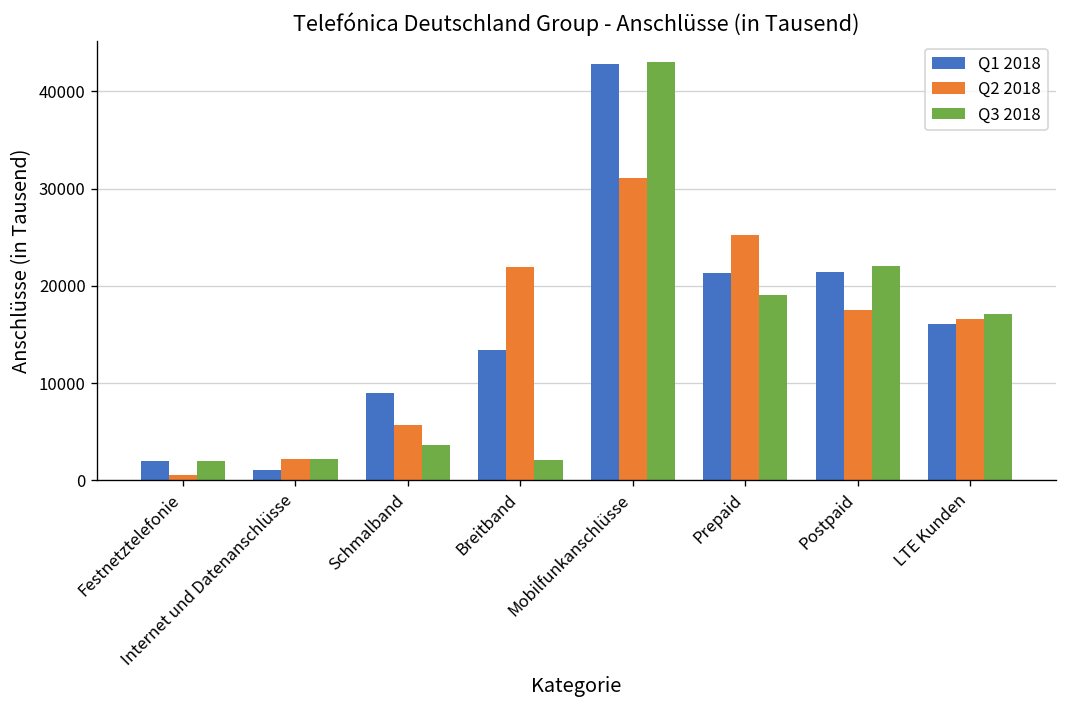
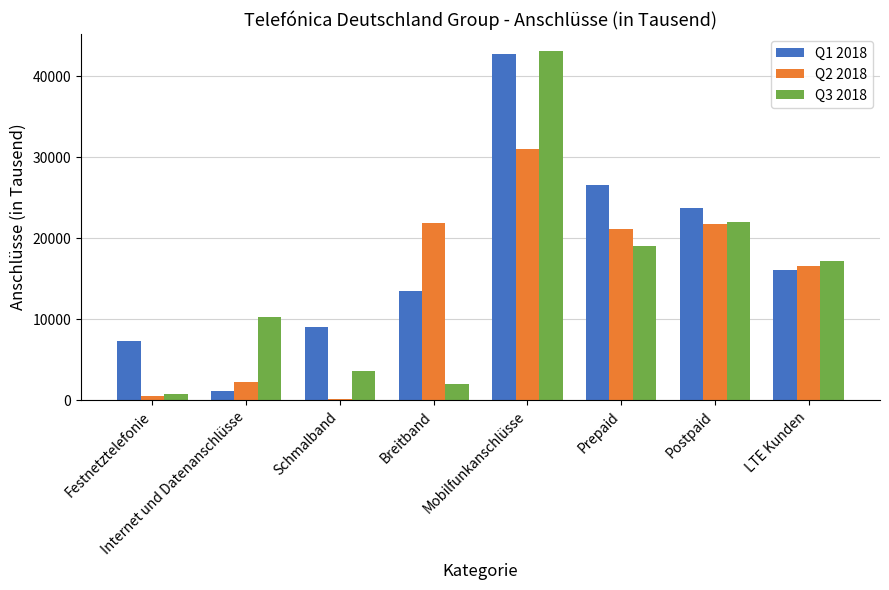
Q1 2018, Festnetztelefonie: 2000 -> 7000
Q3 2018, Festnetztelefonie: 2000 -> 1000
Q3 2018, Internet und Datenanschlüsse: 2000 -> 10000
Q2 2018, Schmalband: 6000 -> 0
Q1 2018, Prepaid: 21000 -> 27000
Q2 2018, Prepaid: 25000 -> 21000
Q1 2018, Postpaid: 21000 -> 24000
Q2 2018, Postpaid: 17000 -> 22000
